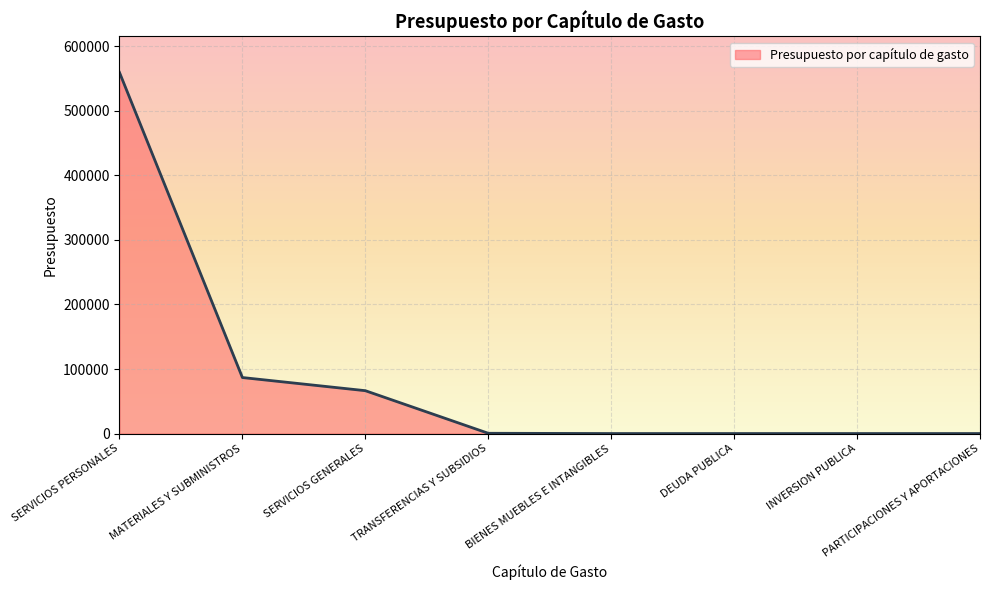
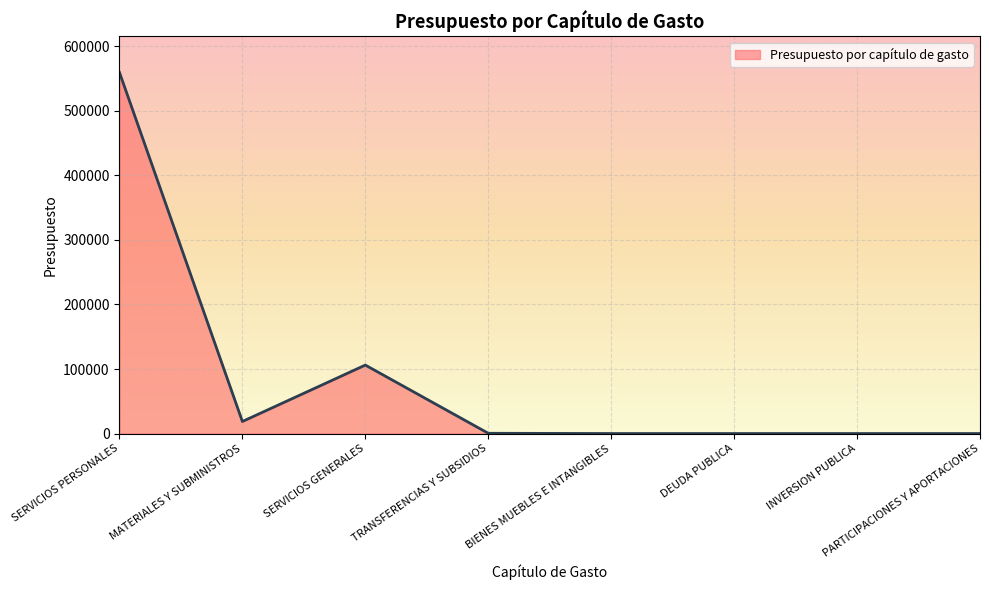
MATERIALES Y SUBMINISTROS: 90000 -> 20000
SERVICIOS GENERALES: 70000 -> 110000
